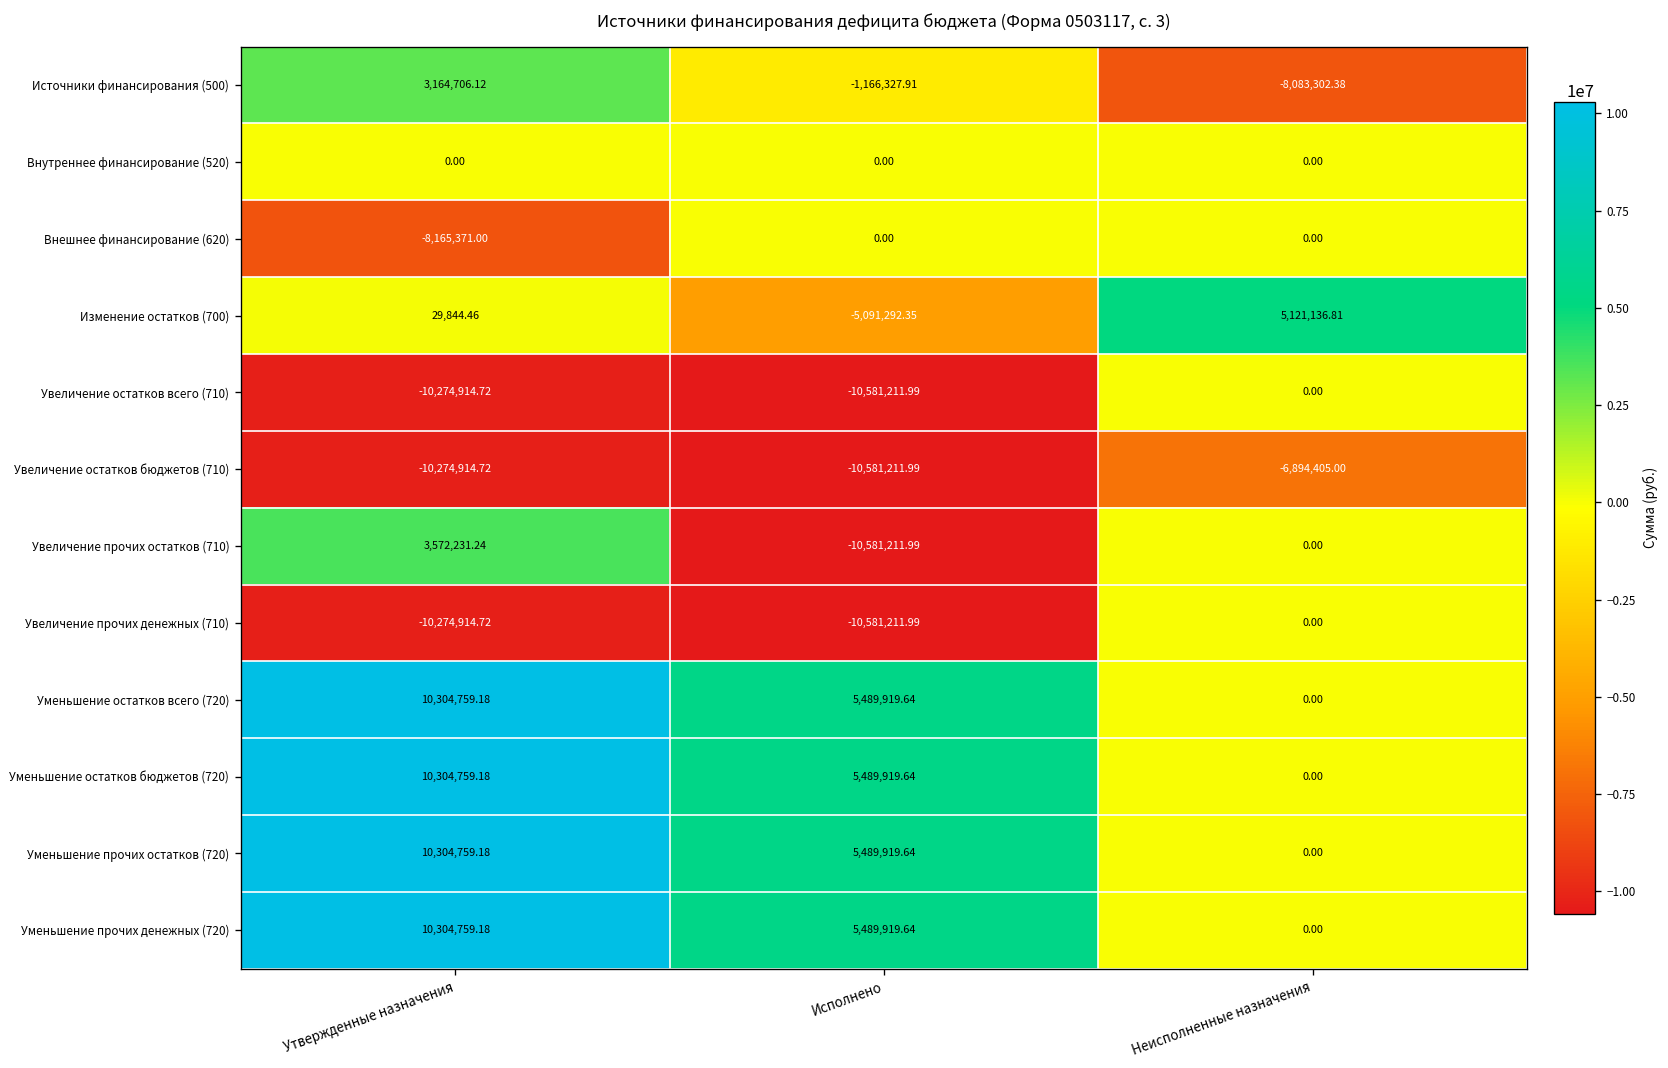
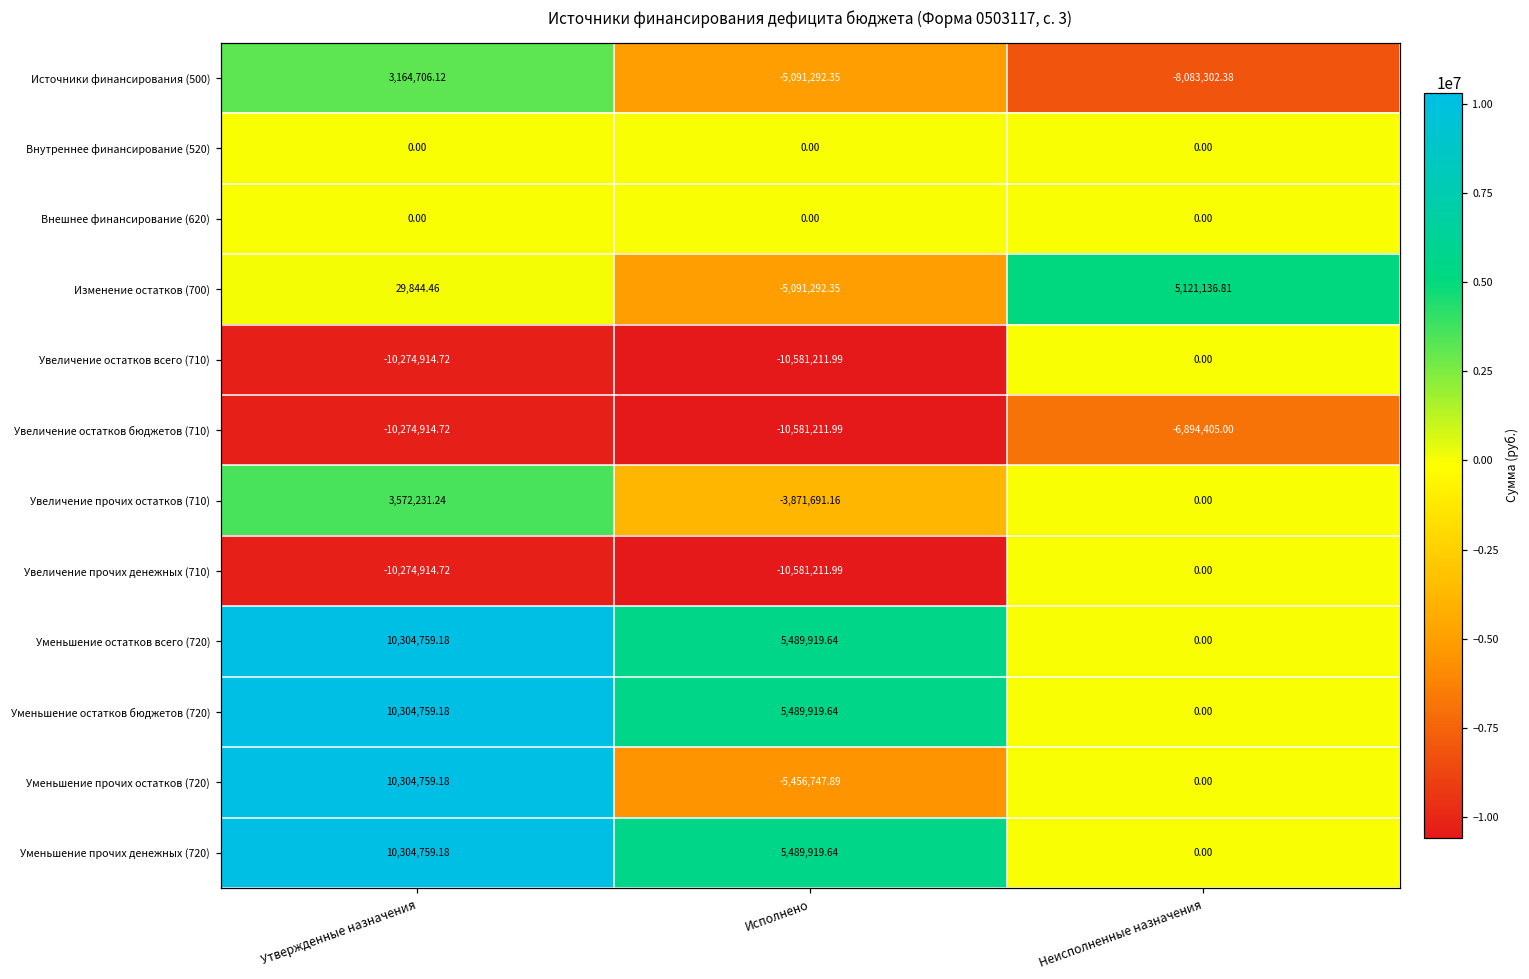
Источники финансирования (500), Исполнено: -1,166,327.91 -> -5,091,292.35
Внешнее финансирование (620), Утвержденные назначения: -8,165,371.00 -> 0.00
Увеличение прочих остатков (710), Исполнено: -10,581,211.99 -> -3,871,691.16
Уменьшение прочих остатков (720), Исполнено: 5,489,919.64 -> -5,456,747.89
